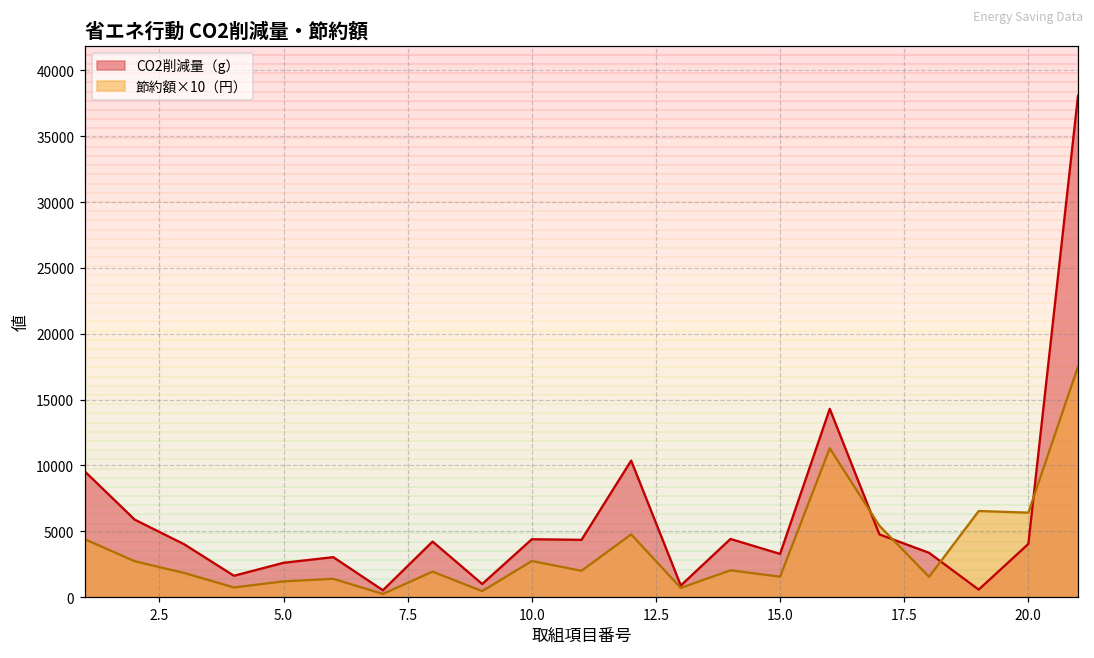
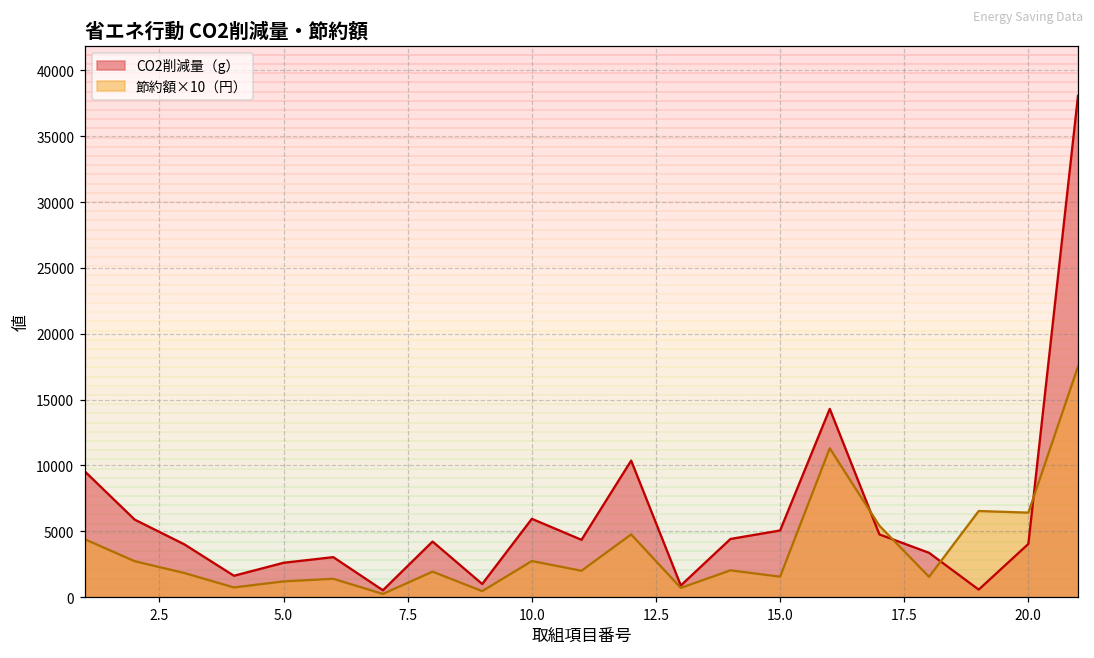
CO2削減量（g）, 10.0: 4400 -> 6000
CO2削減量（g）, 15.0: 3300 -> 5100
